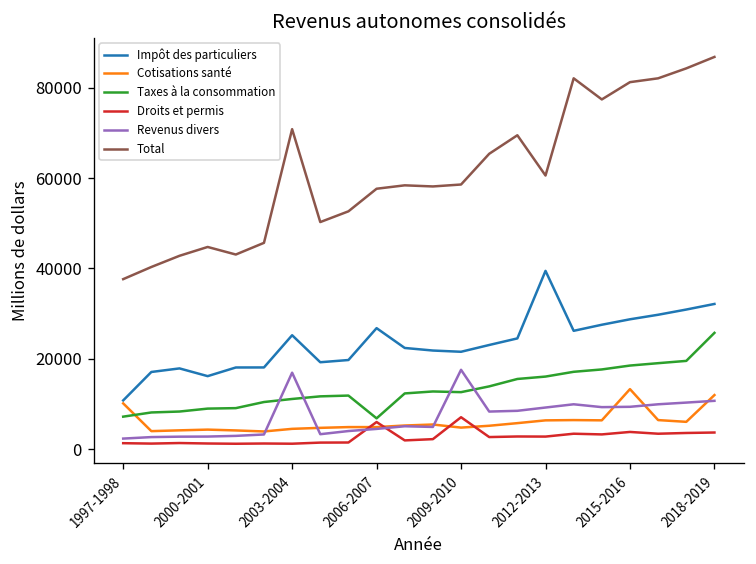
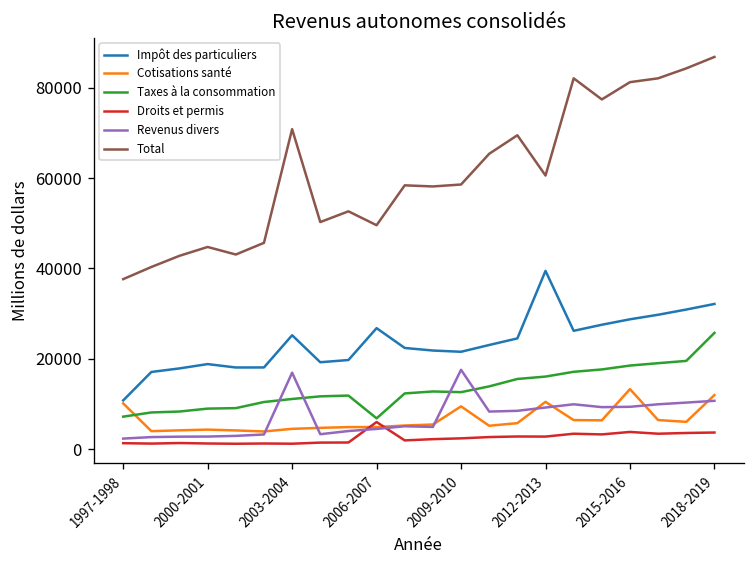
Impôt des particuliers, 2000-2001: 16000 -> 19000
Total, 2006-2007: 58000 -> 50000
Cotisations santé, 2009-2010: 5000 -> 9000
Droits et permis, 2009-2010: 7000 -> 2000
Cotisations santé, 2012-2013: 6000 -> 10000
